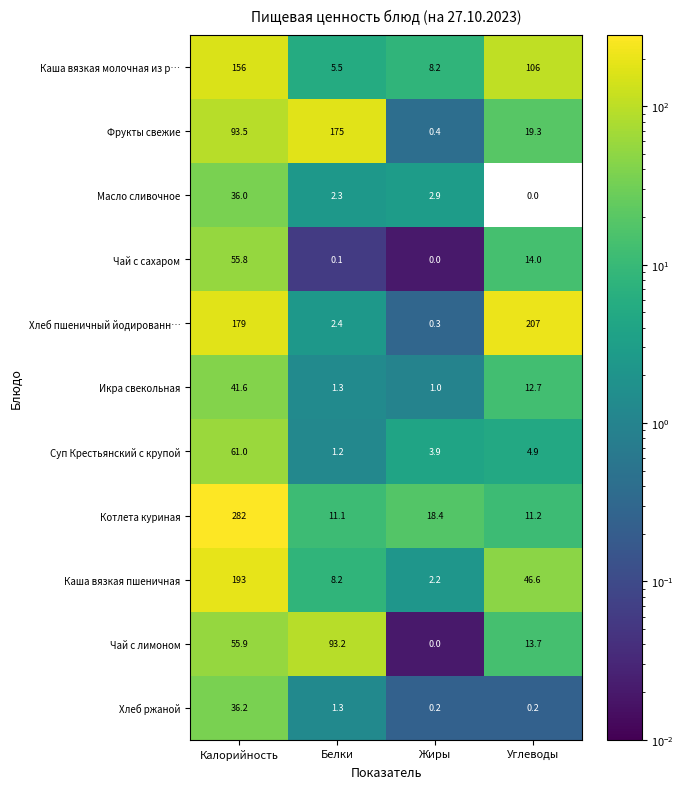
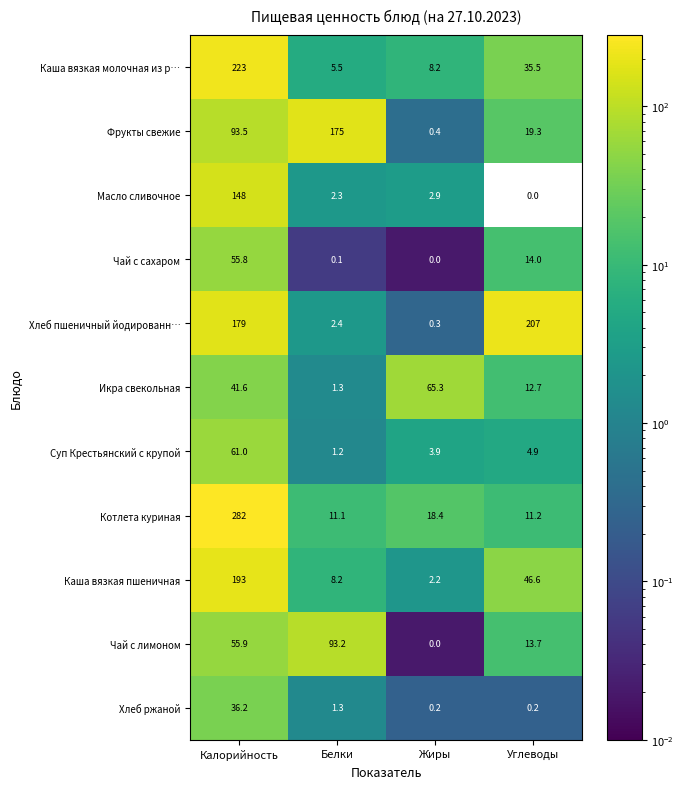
Каша вязкая молочная из р…, Калорийность: 156 -> 223
Каша вязкая молочная из р…, Углеводы: 106 -> 35.5
Масло сливочное, Калорийность: 36.0 -> 148
Икра свекольная, Жиры: 1.0 -> 65.3
